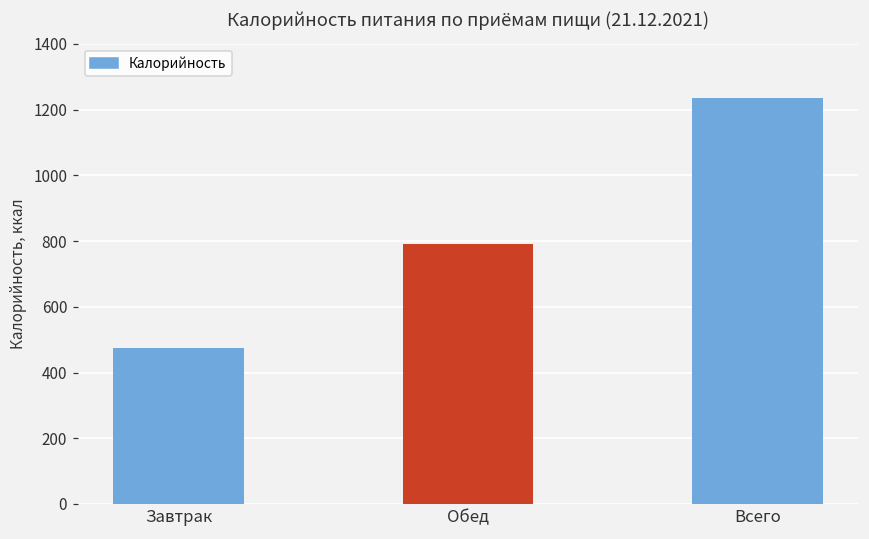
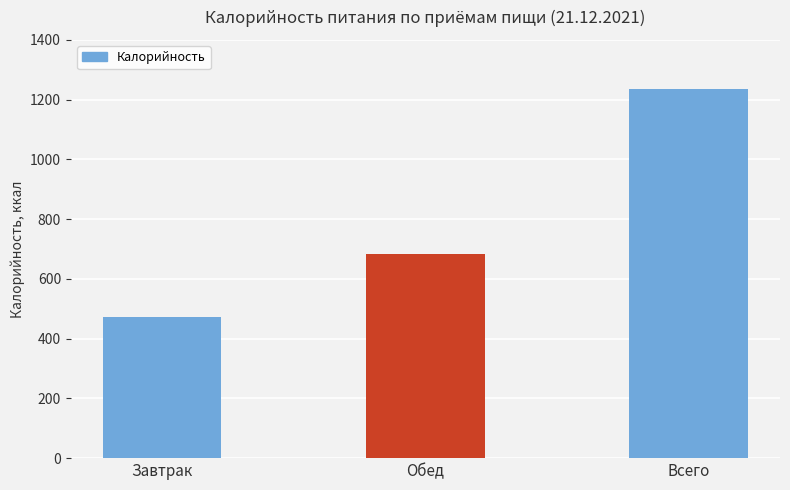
Обед: 790 -> 680
